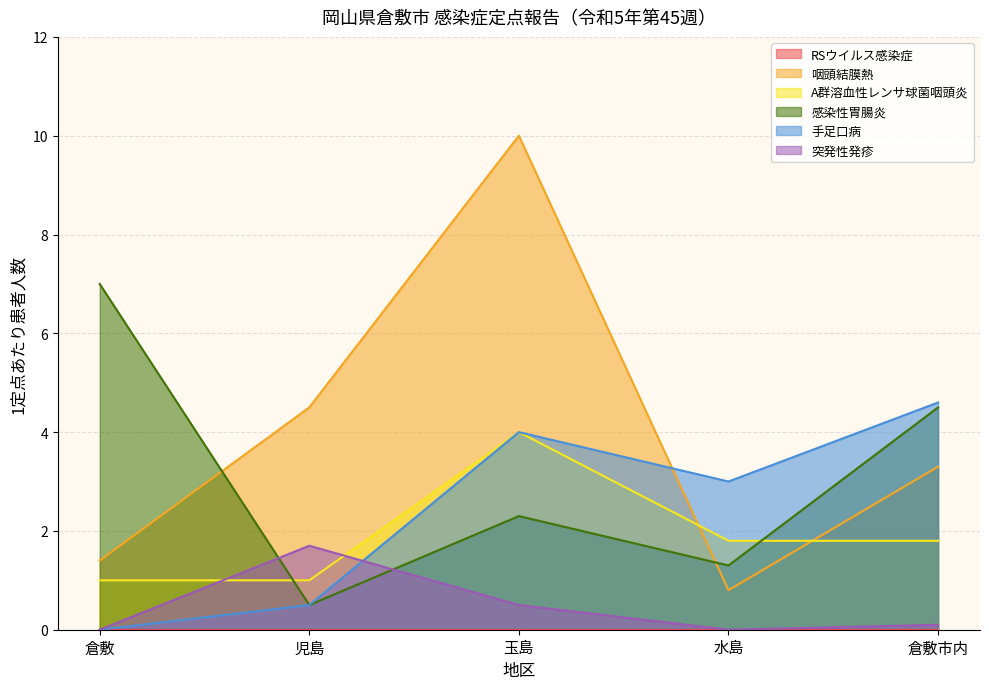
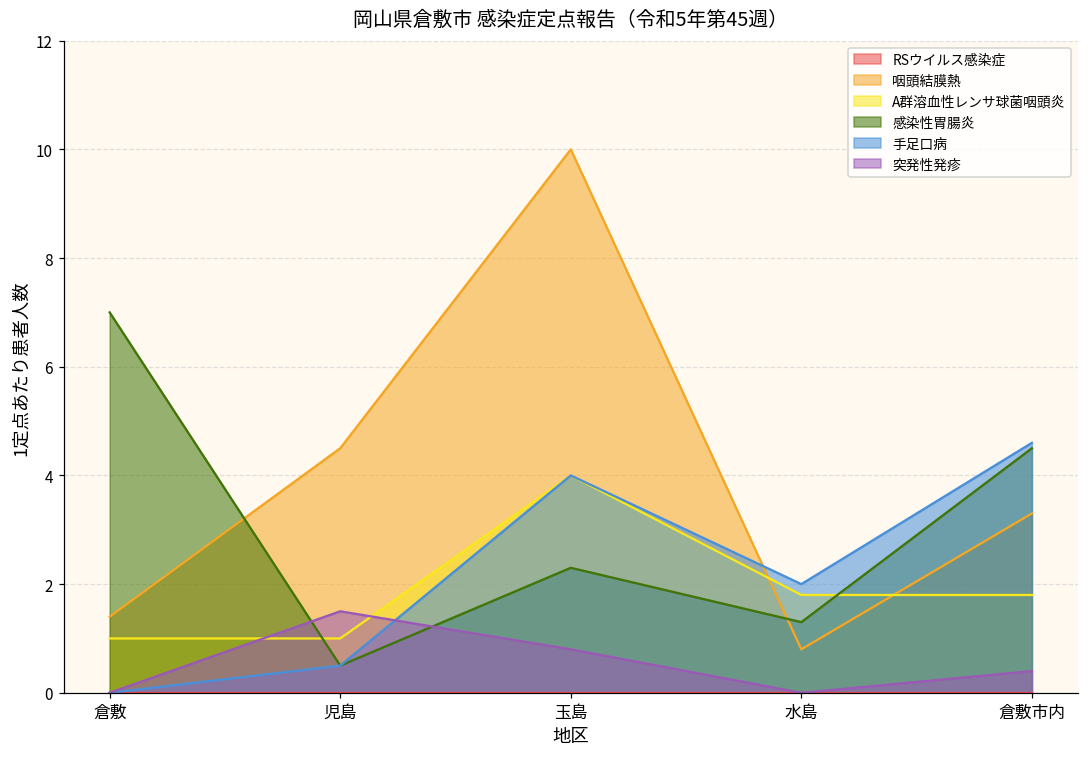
突発性発疹, 児島: 1.7 -> 1.5
突発性発疹, 玉島: 0.5 -> 0.8
手足口病, 水島: 3 -> 2
突発性発疹, 倉敷市内: 0.1 -> 0.4
